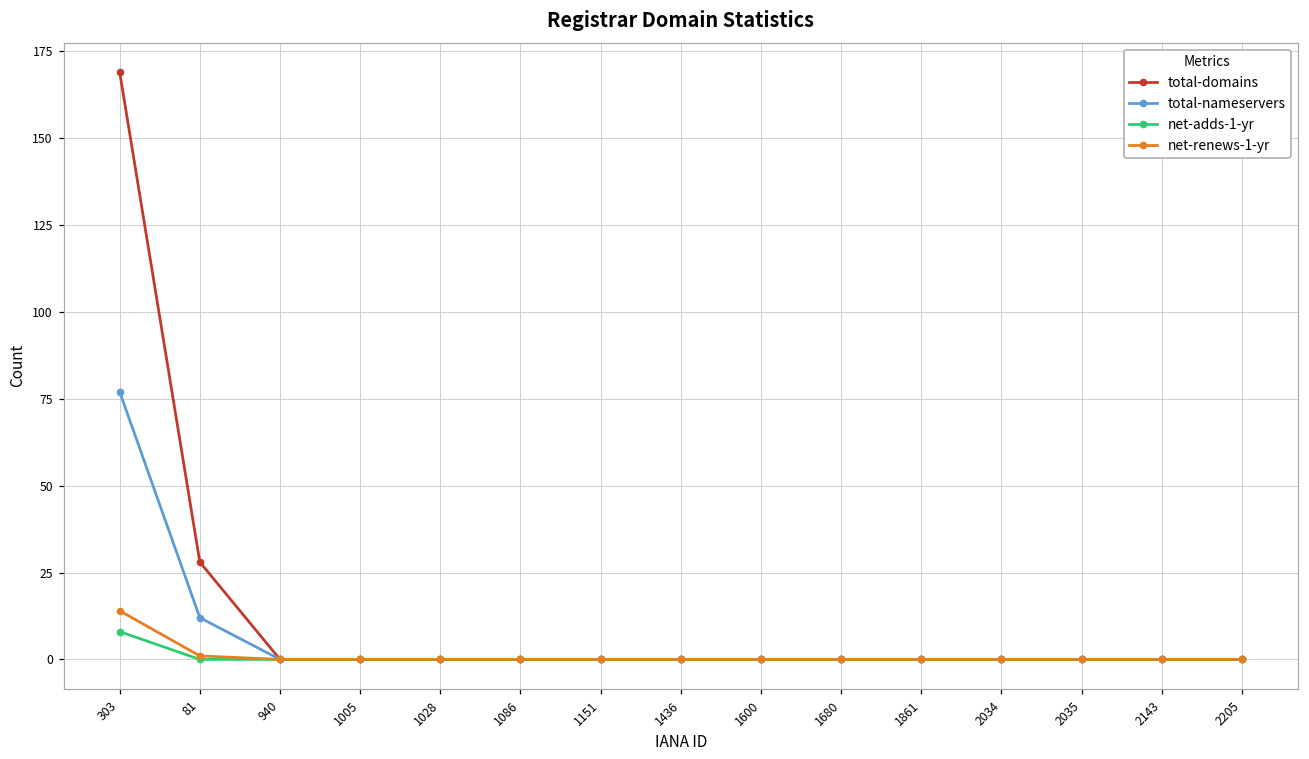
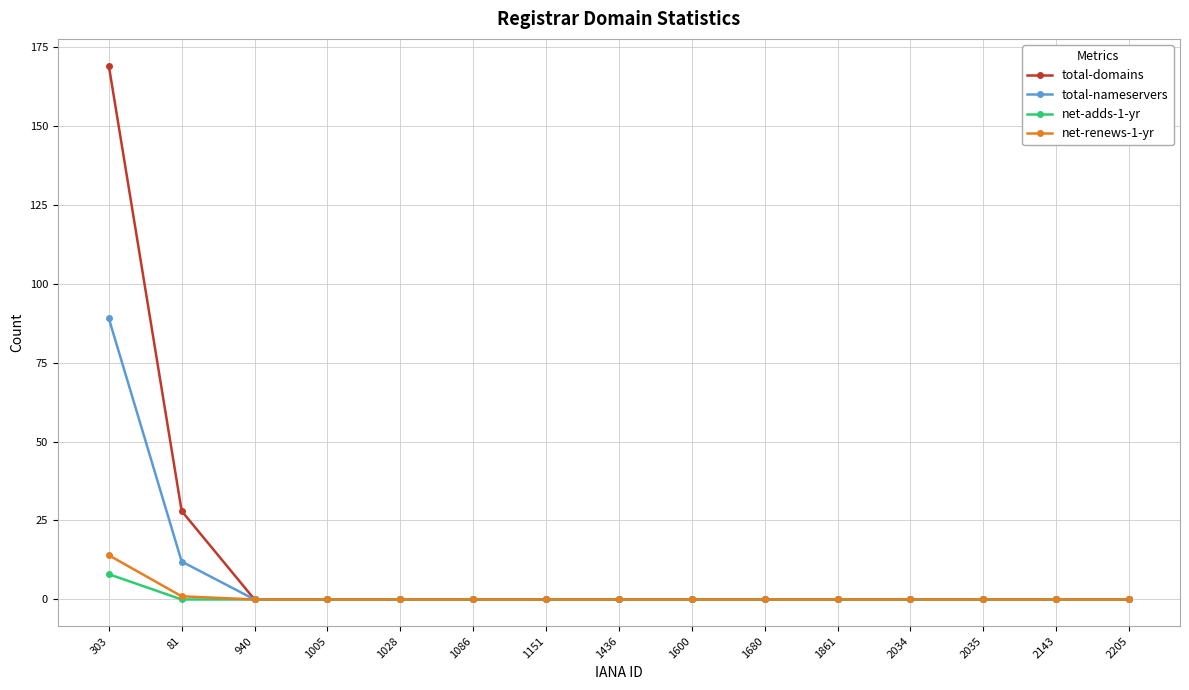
total-nameservers, 303: 77 -> 89
